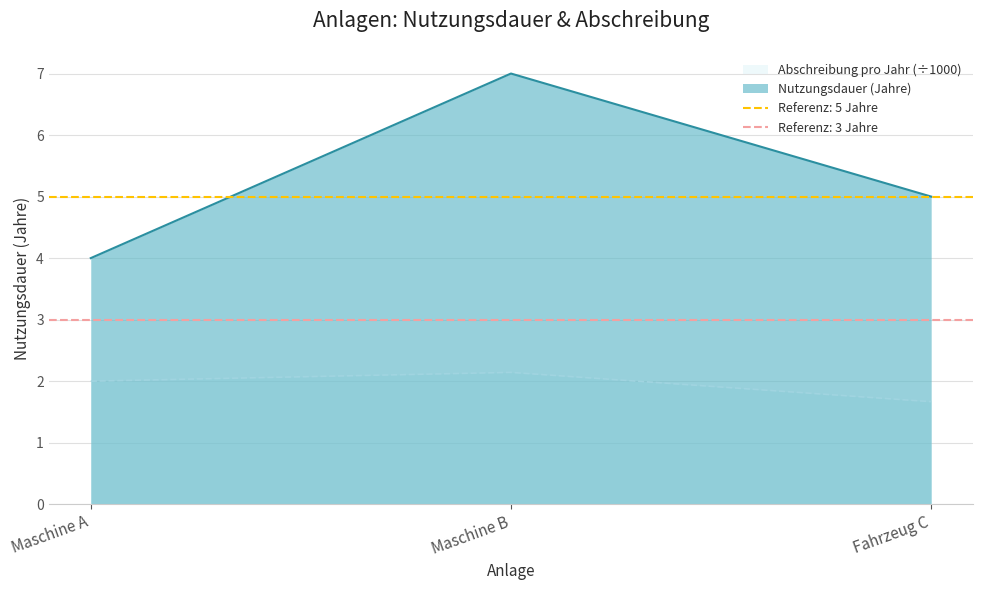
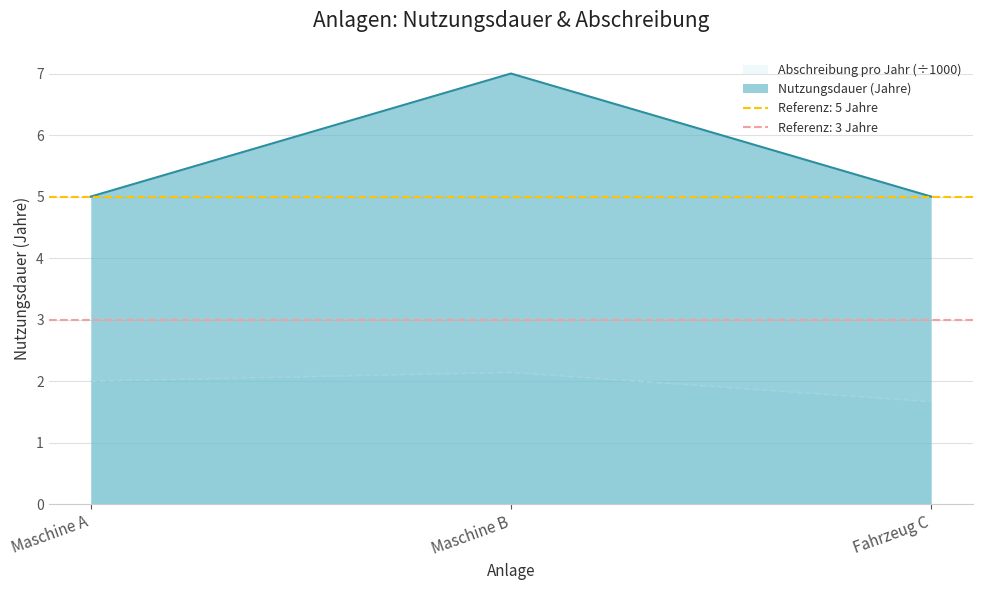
Nutzungsdauer (Jahre), Maschine A: 4 -> 5
